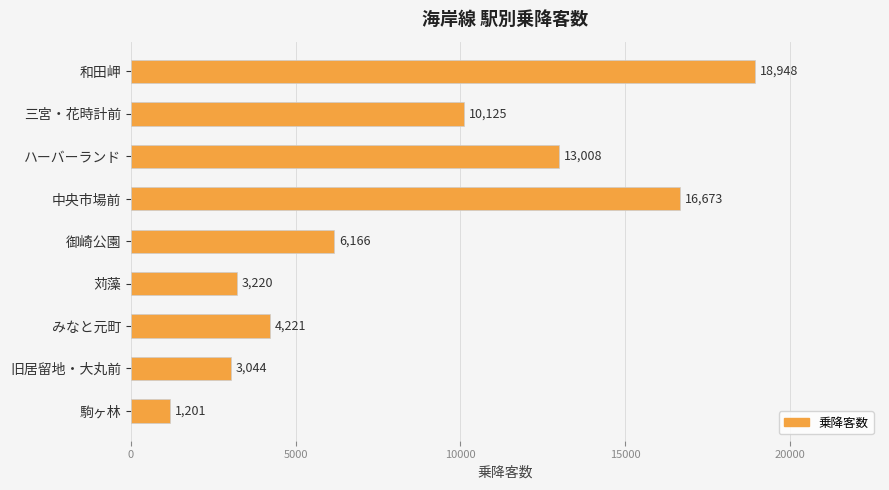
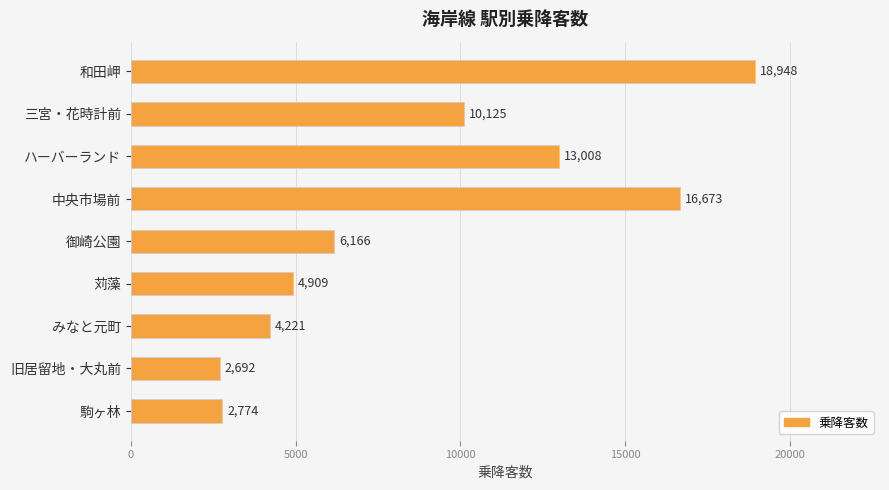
苅藻: 3,220 -> 4,909
旧居留地・大丸前: 3,044 -> 2,692
駒ヶ林: 1,201 -> 2,774
